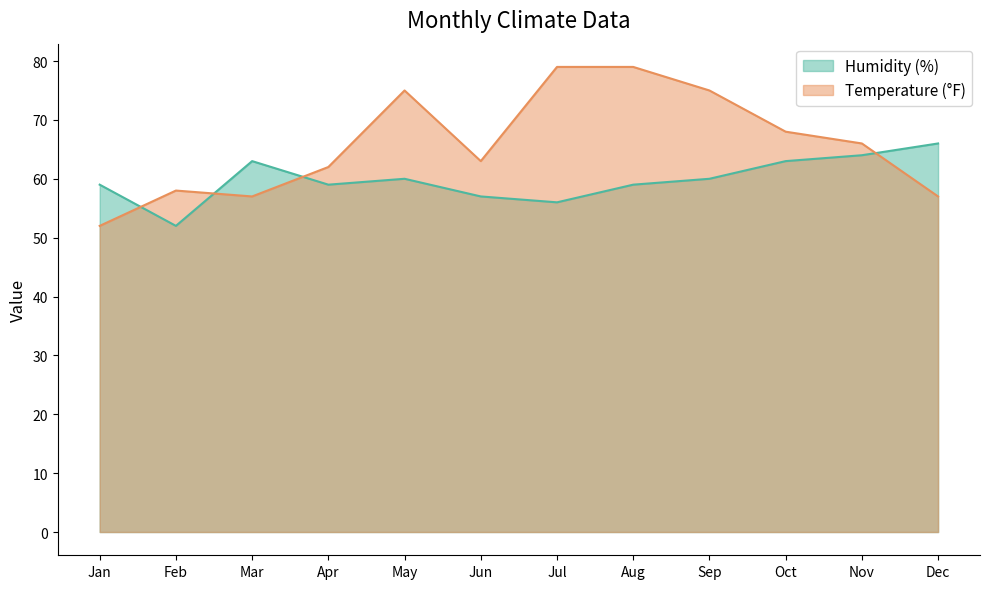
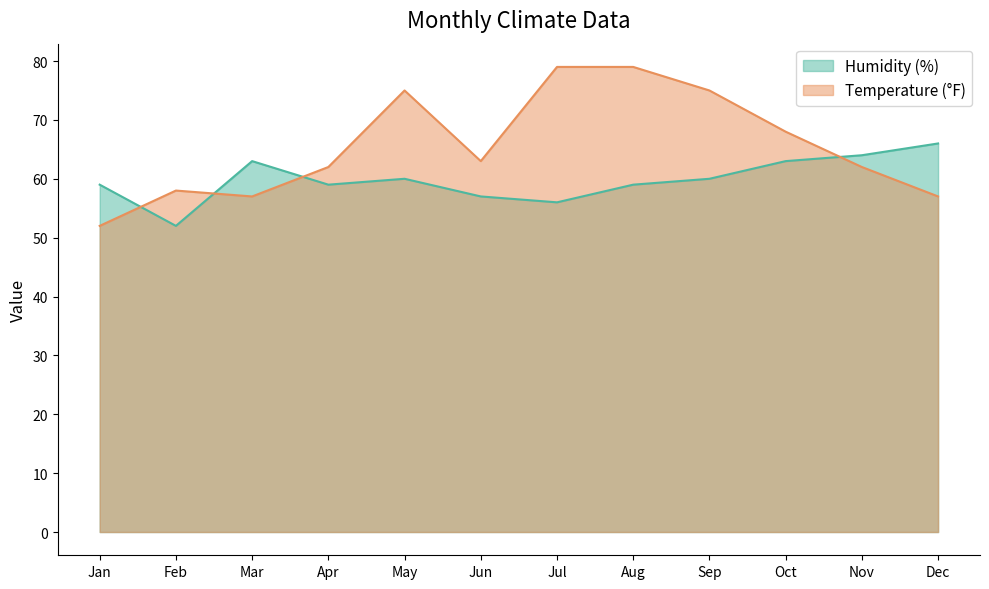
Temperature (°F), Nov: 66 -> 62
